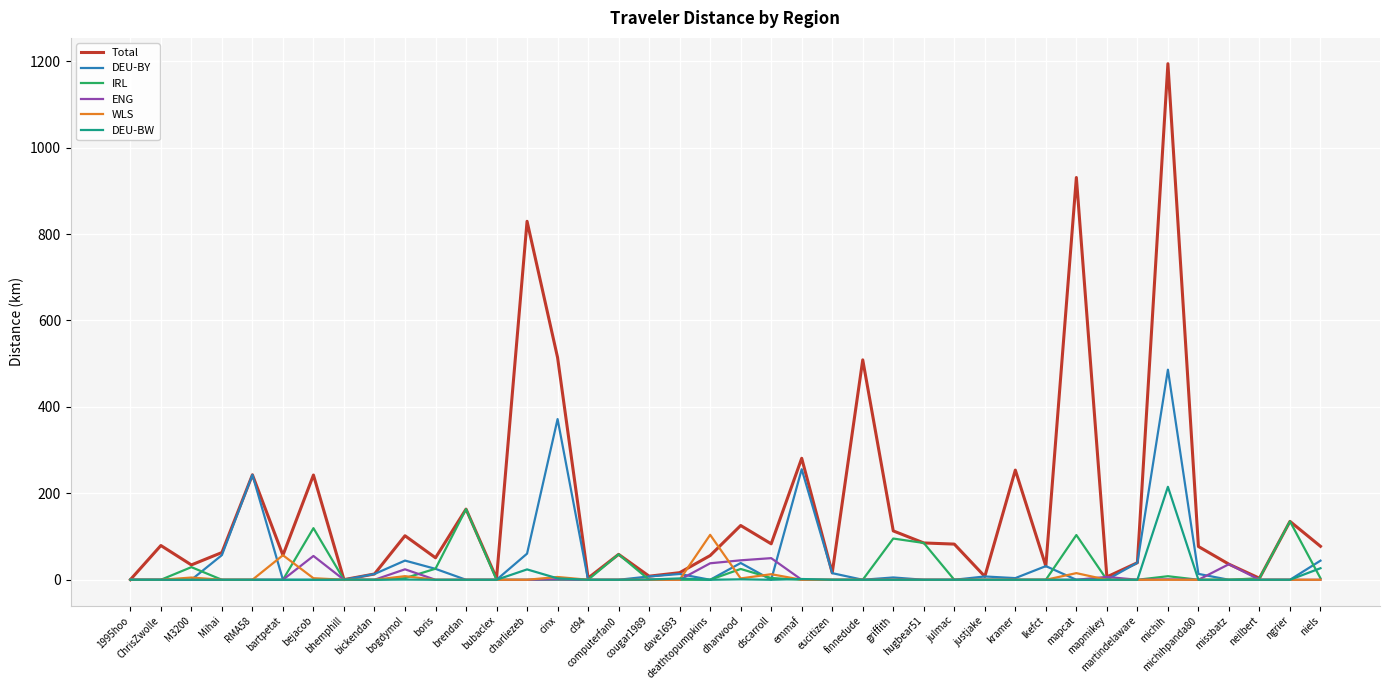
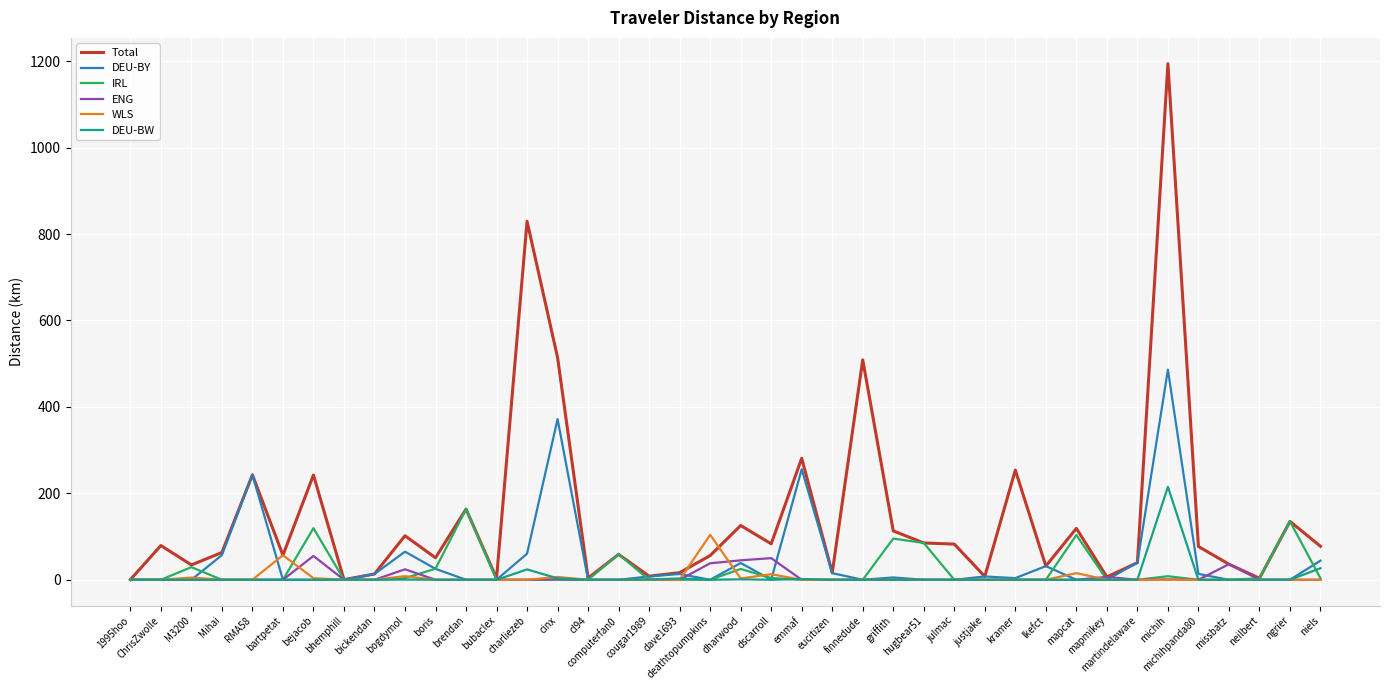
DEU-BY, bogdymol: 40 -> 70
Total, mapcat: 930 -> 120
